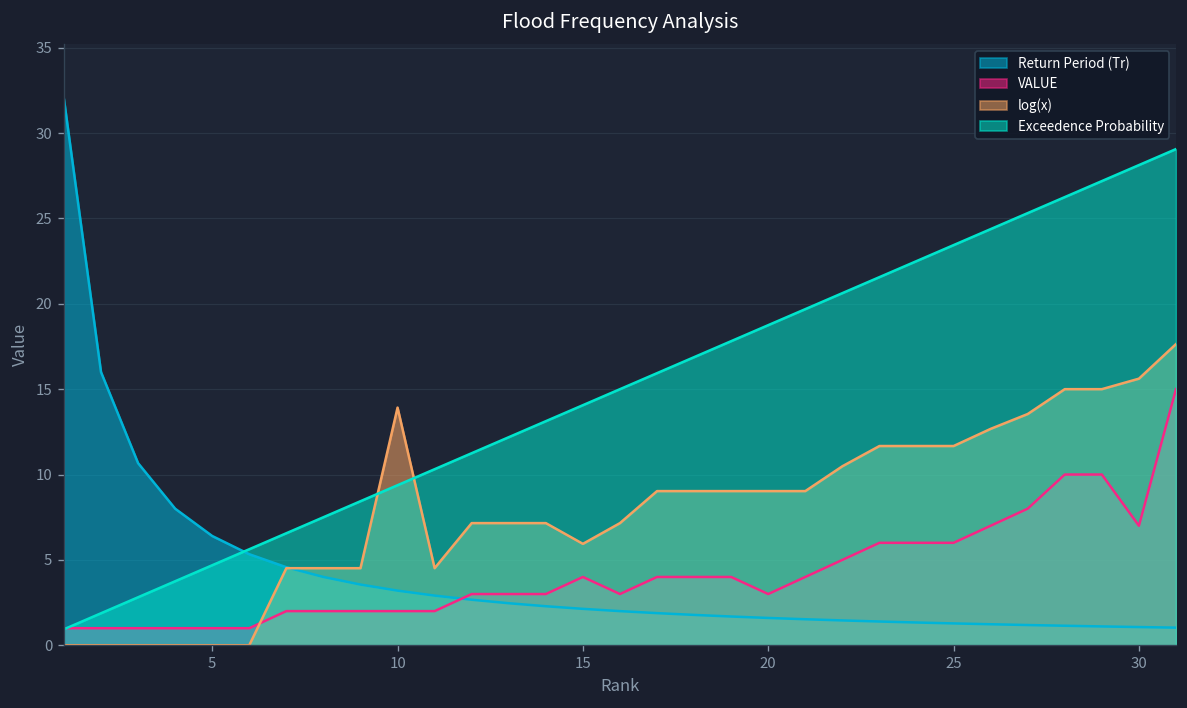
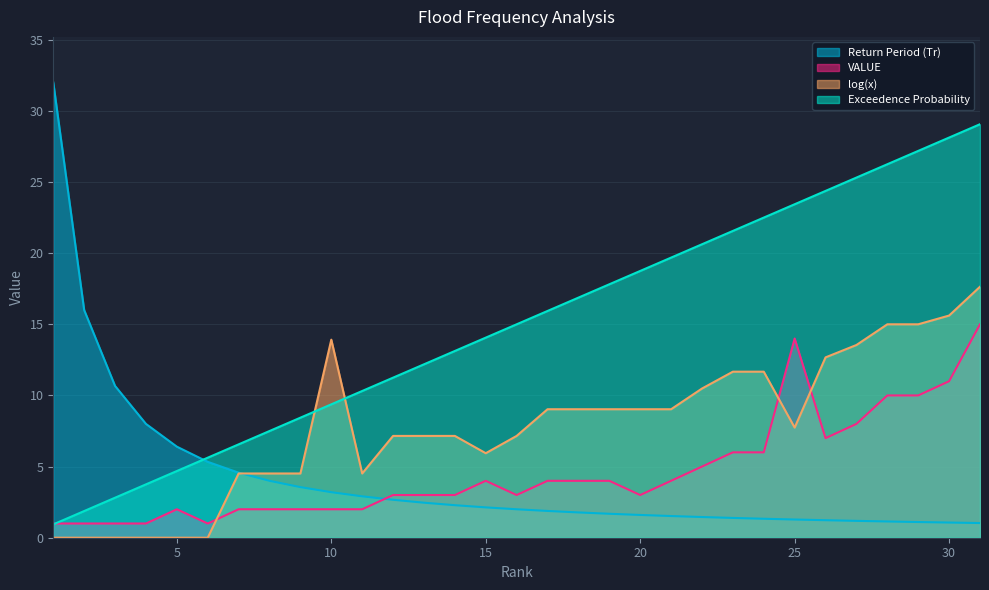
VALUE, 5: 1 -> 2
VALUE, 25: 6 -> 14
log(x), 25: 11.7 -> 7.7
VALUE, 30: 7 -> 11
